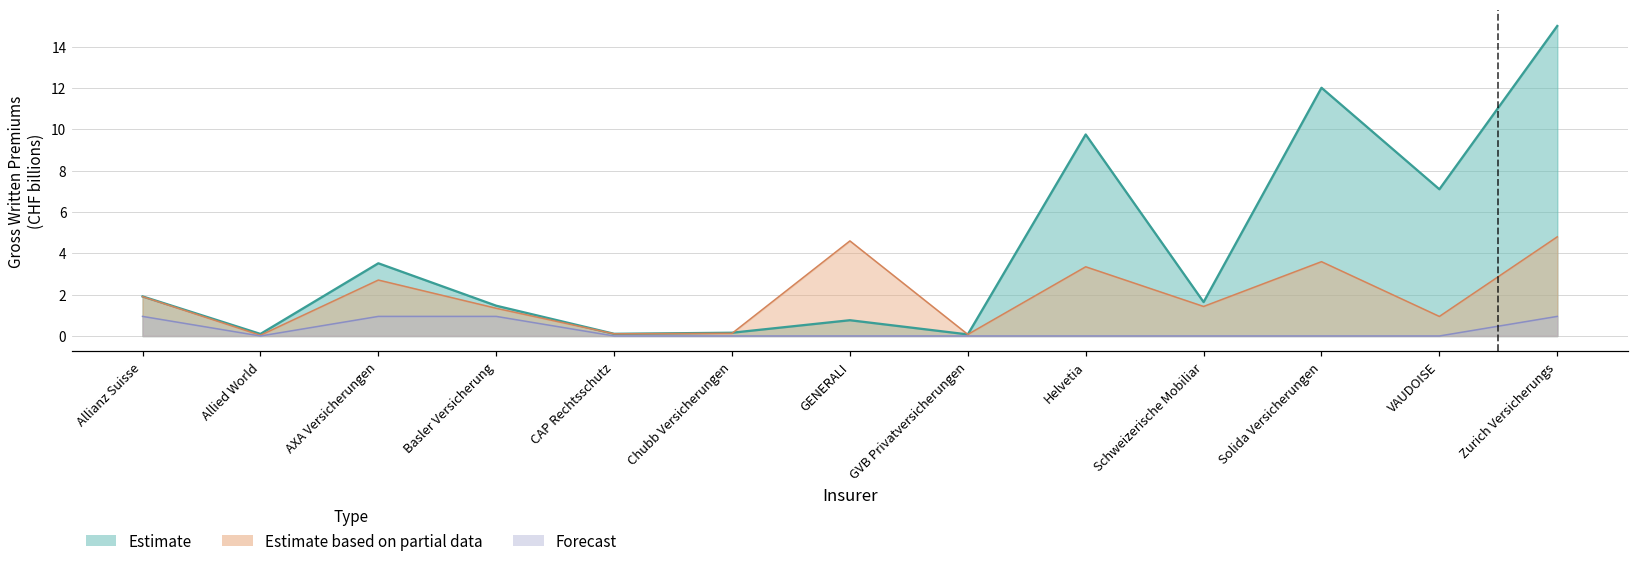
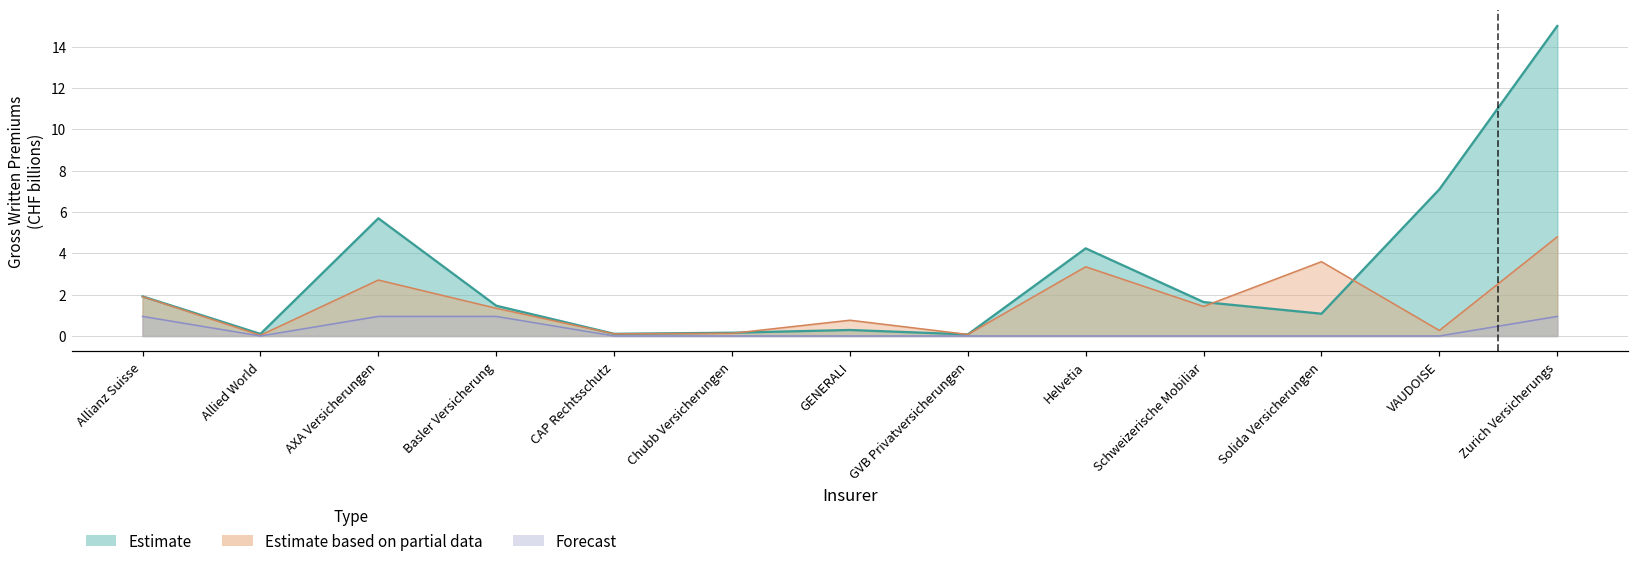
Estimate, AXA Versicherungen: 3.5 -> 5.7
Estimate, GENERALI: 0.8 -> 0.3
Estimate based on partial data, GENERALI: 4.6 -> 0.8
Estimate, Helvetia: 9.7 -> 4.2
Estimate, Solida Versicherungen: 12.0 -> 1.1
Estimate based on partial data, VAUDOISE: 0.9 -> 0.3
